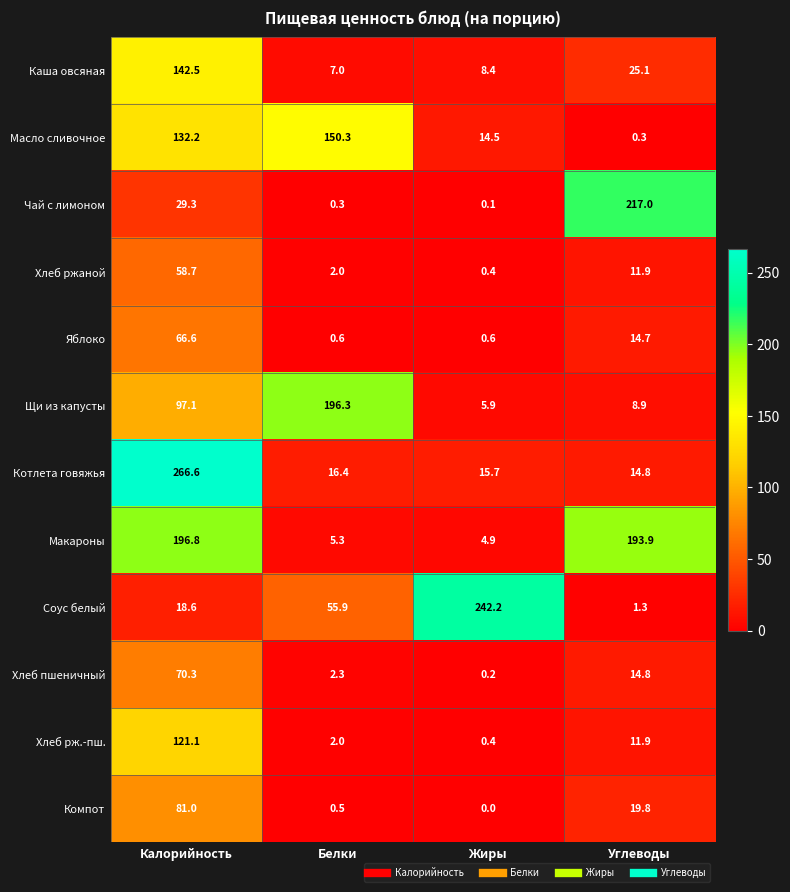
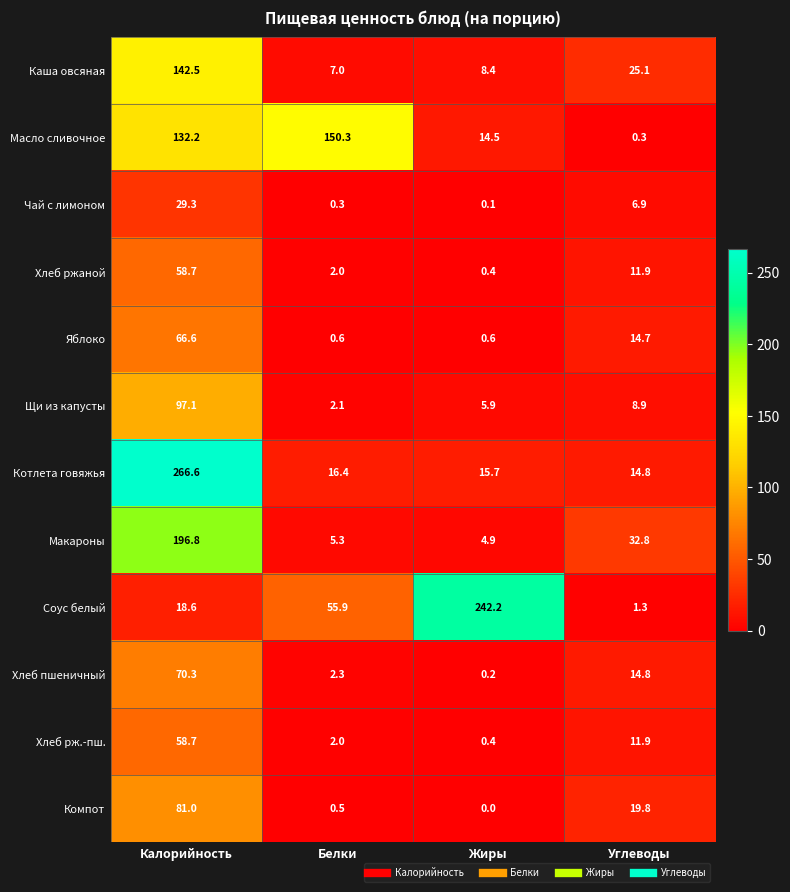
Чай с лимоном, Углеводы: 217.0 -> 6.9
Щи из капусты, Белки: 196.3 -> 2.1
Макароны, Углеводы: 193.9 -> 32.8
Хлеб рж.-пш., Калорийность: 121.1 -> 58.7
